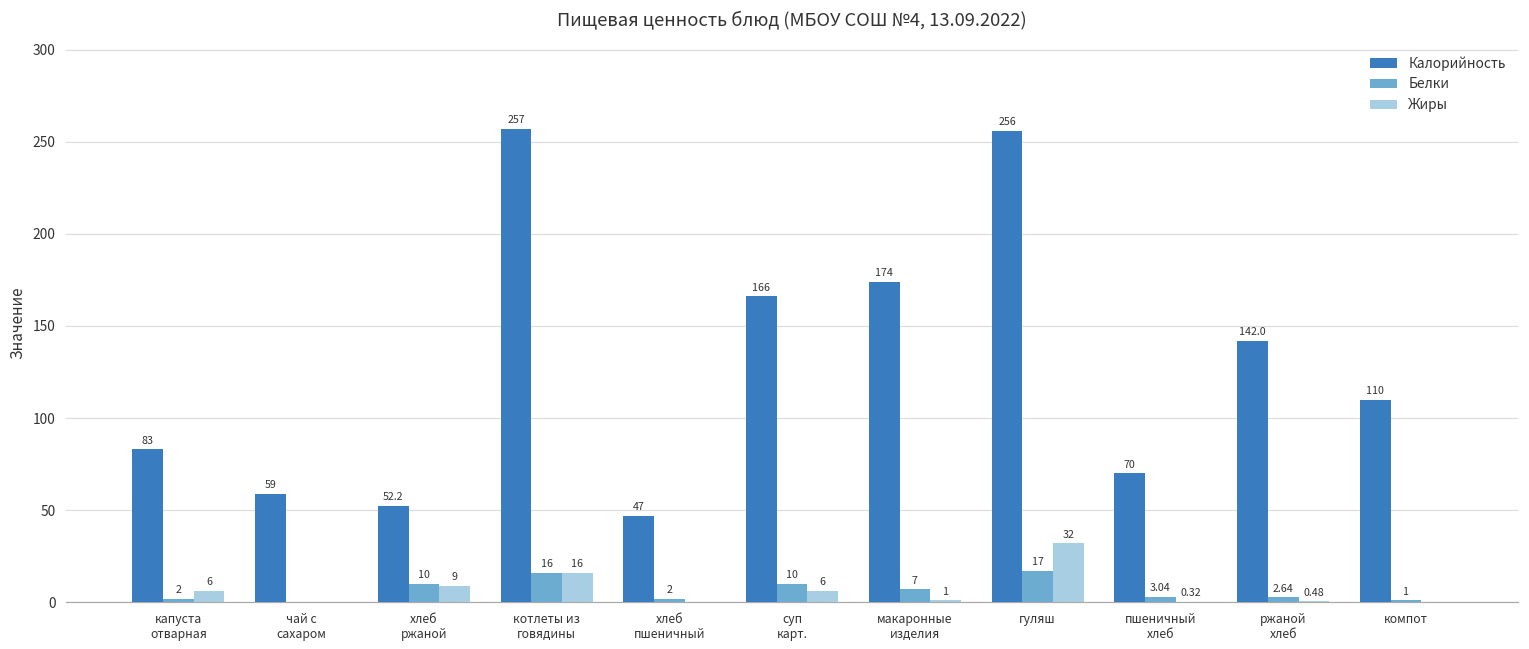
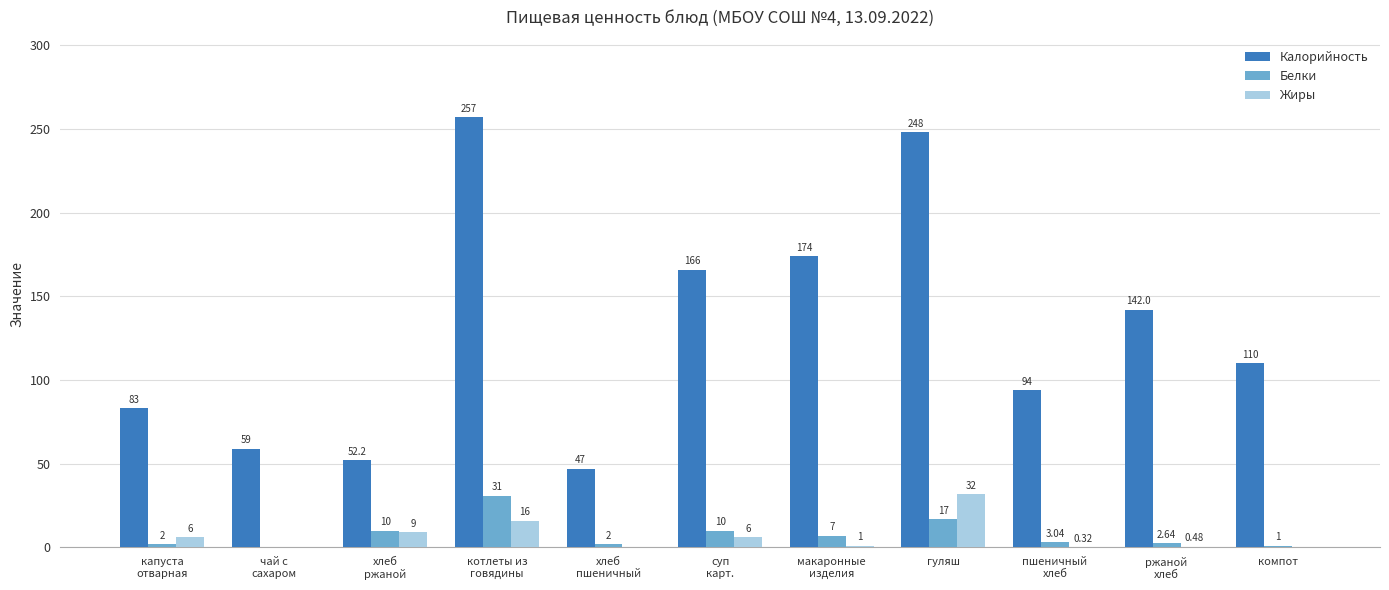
Белки, котлеты из говядины: 16 -> 31
Калорийность, гуляш: 256 -> 248
Калорийность, пшеничный хлеб: 70 -> 94
